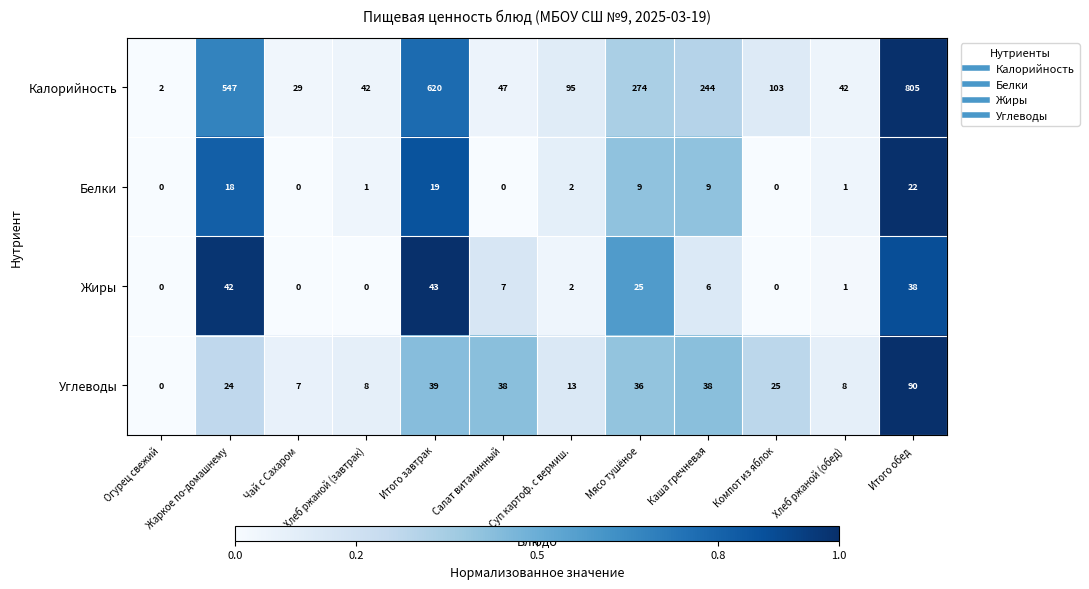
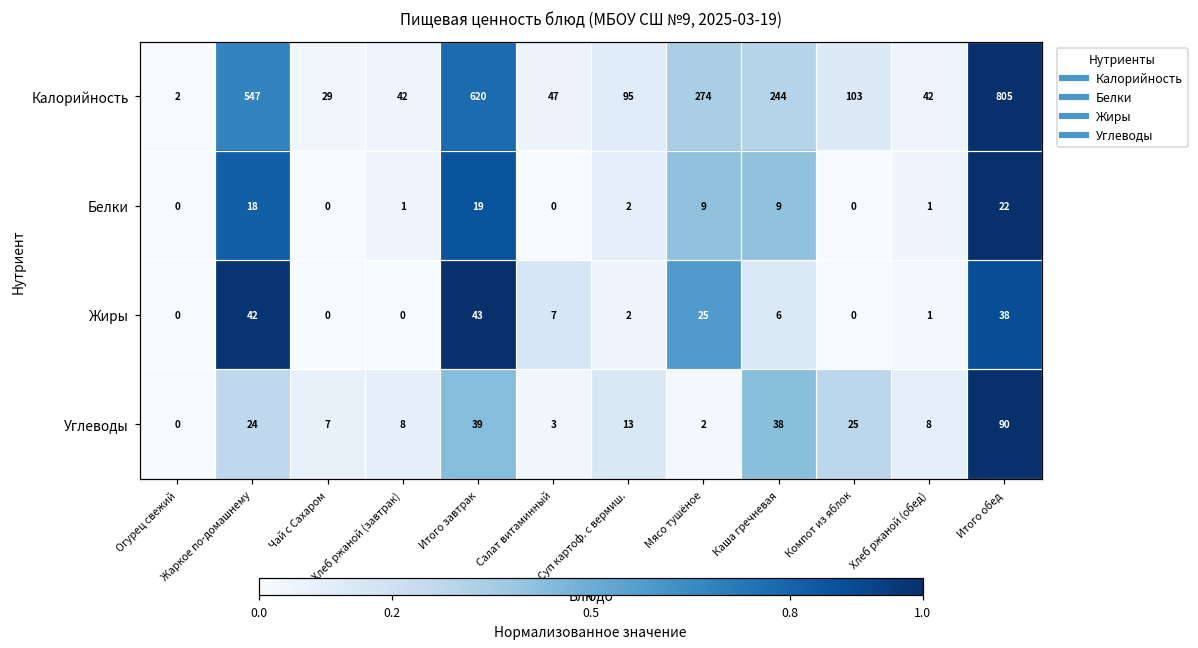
Углеводы, Салат витаминный: 38 -> 3
Углеводы, Мясо тушёное: 36 -> 2
